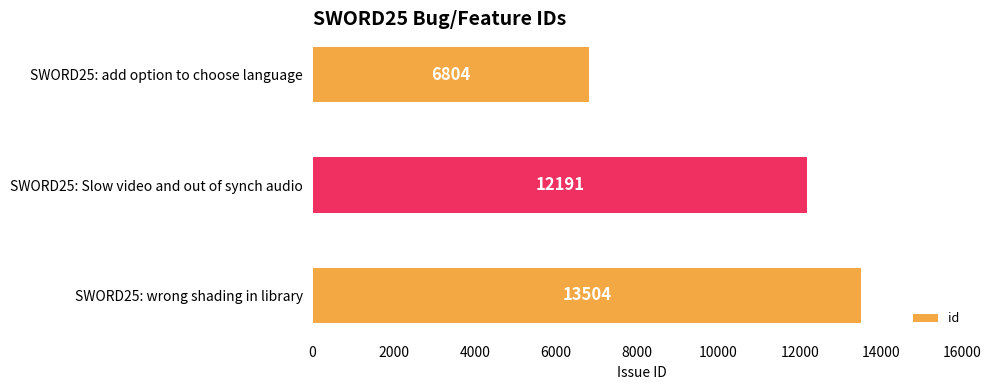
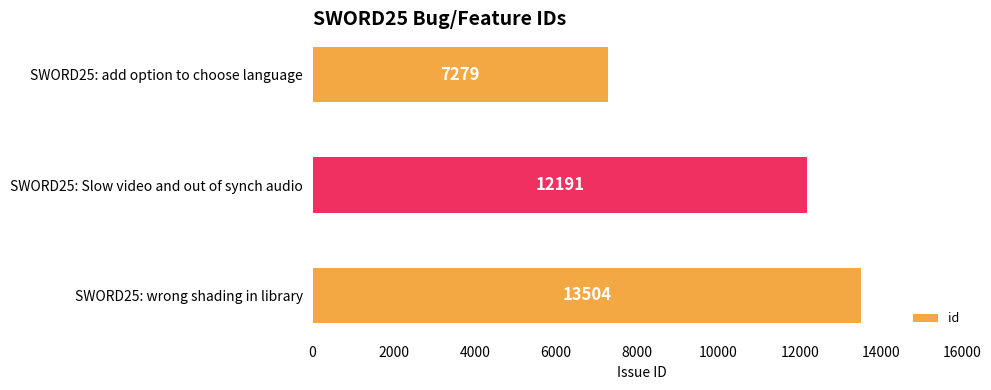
SWORD25: add option to choose language: 6804 -> 7279
